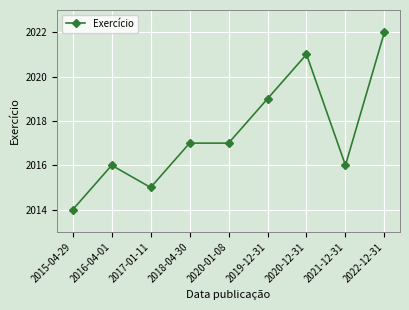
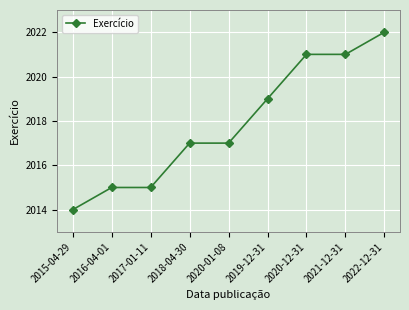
2016-04-01: 2016 -> 2015
2021-12-31: 2016 -> 2021
